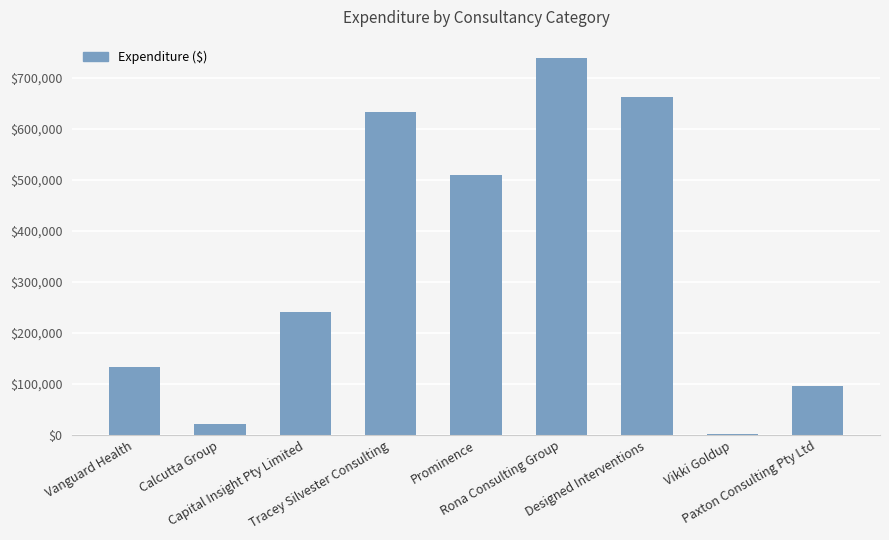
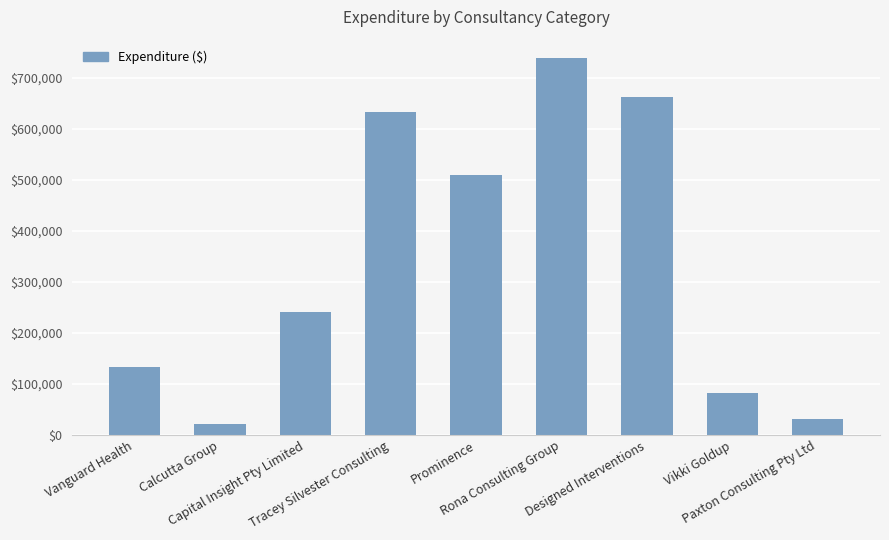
Vikki Goldup: $0 -> $80,000
Paxton Consulting Pty Ltd: $100,000 -> $30,000
